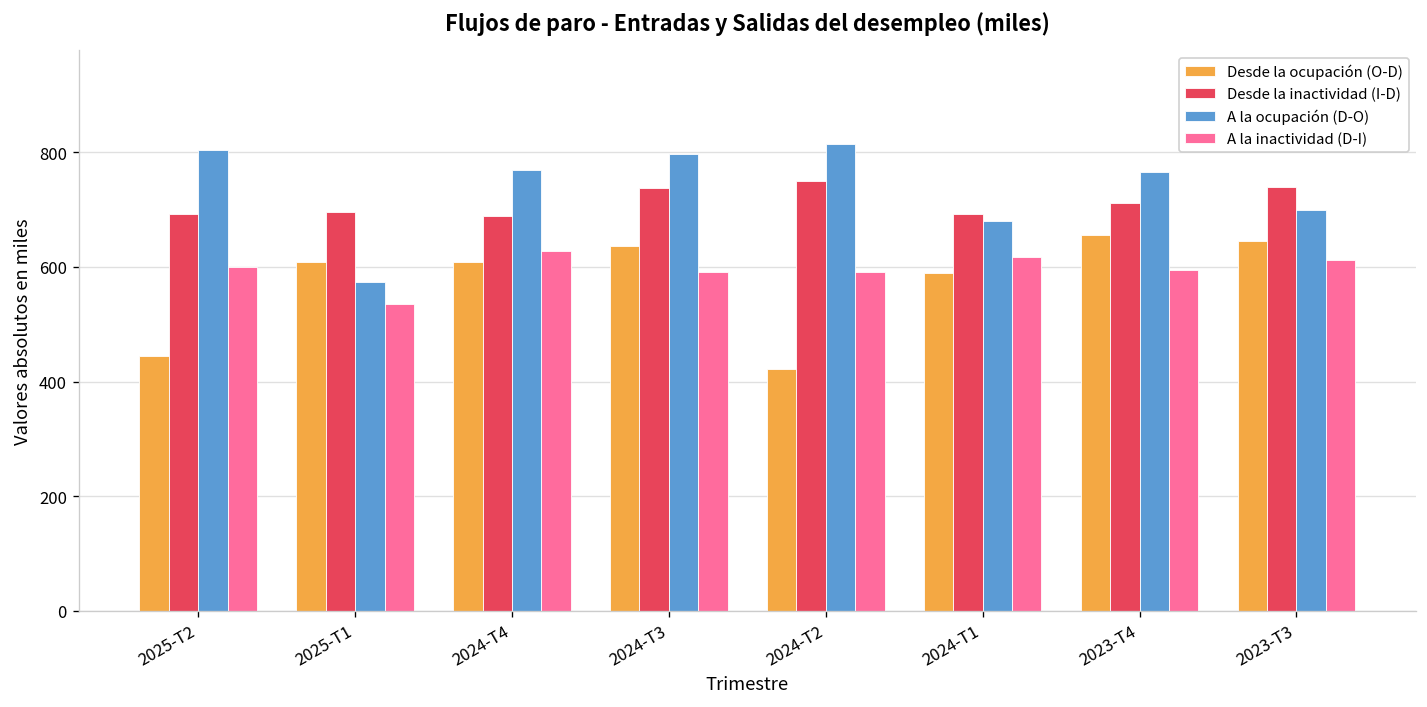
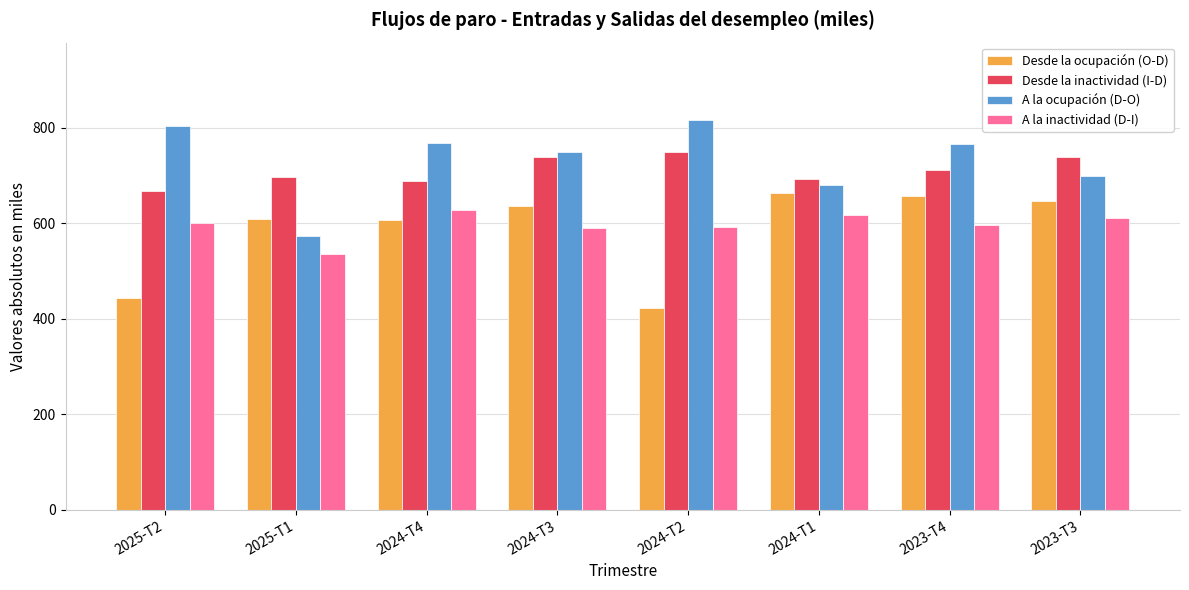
Desde la inactividad (I-D), 2025-T2: 690 -> 670
A la ocupación (D-O), 2024-T3: 800 -> 750
Desde la ocupación (O-D), 2024-T1: 590 -> 660
